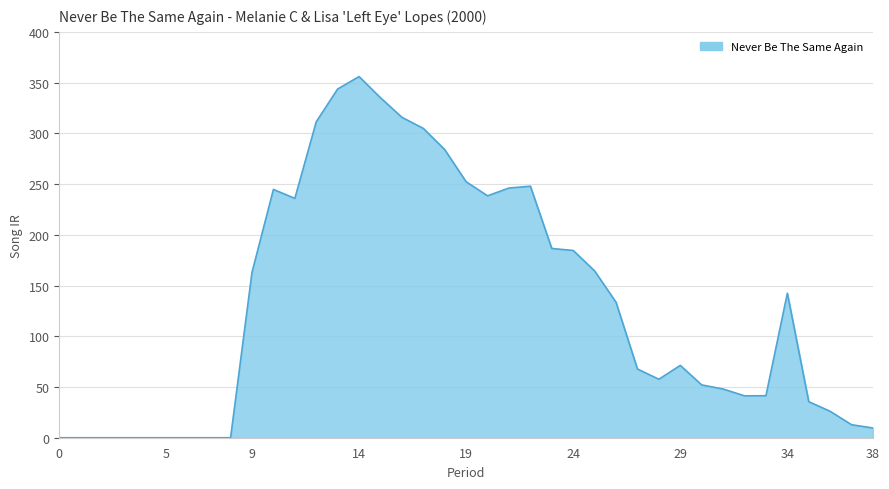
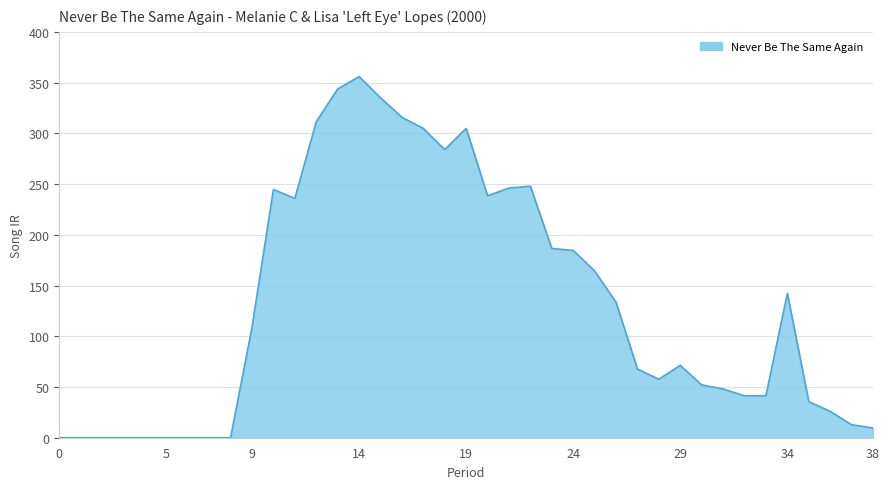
9: 163 -> 109
19: 252 -> 305
